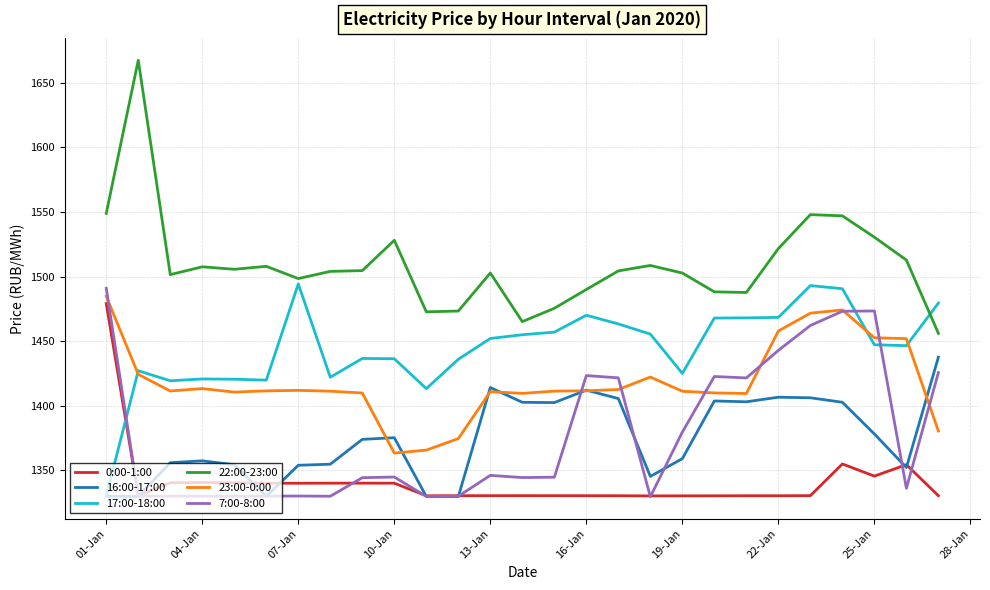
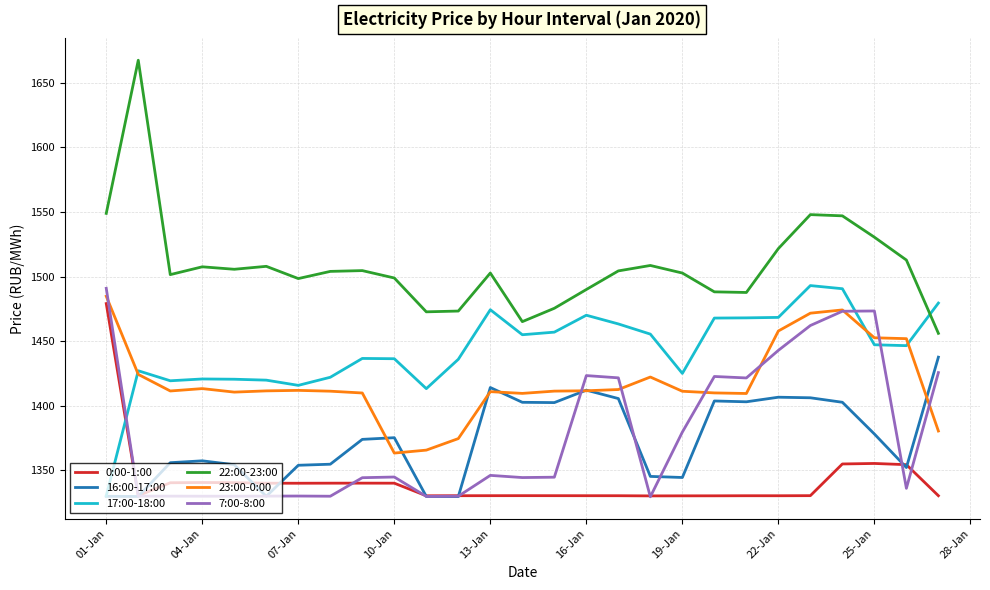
17:00-18:00, 07-Jan: 1494 -> 1416
22:00-23:00, 10-Jan: 1528 -> 1499
17:00-18:00, 13-Jan: 1452 -> 1474
16:00-17:00, 19-Jan: 1359 -> 1344
0:00-1:00, 25-Jan: 1345 -> 1355
